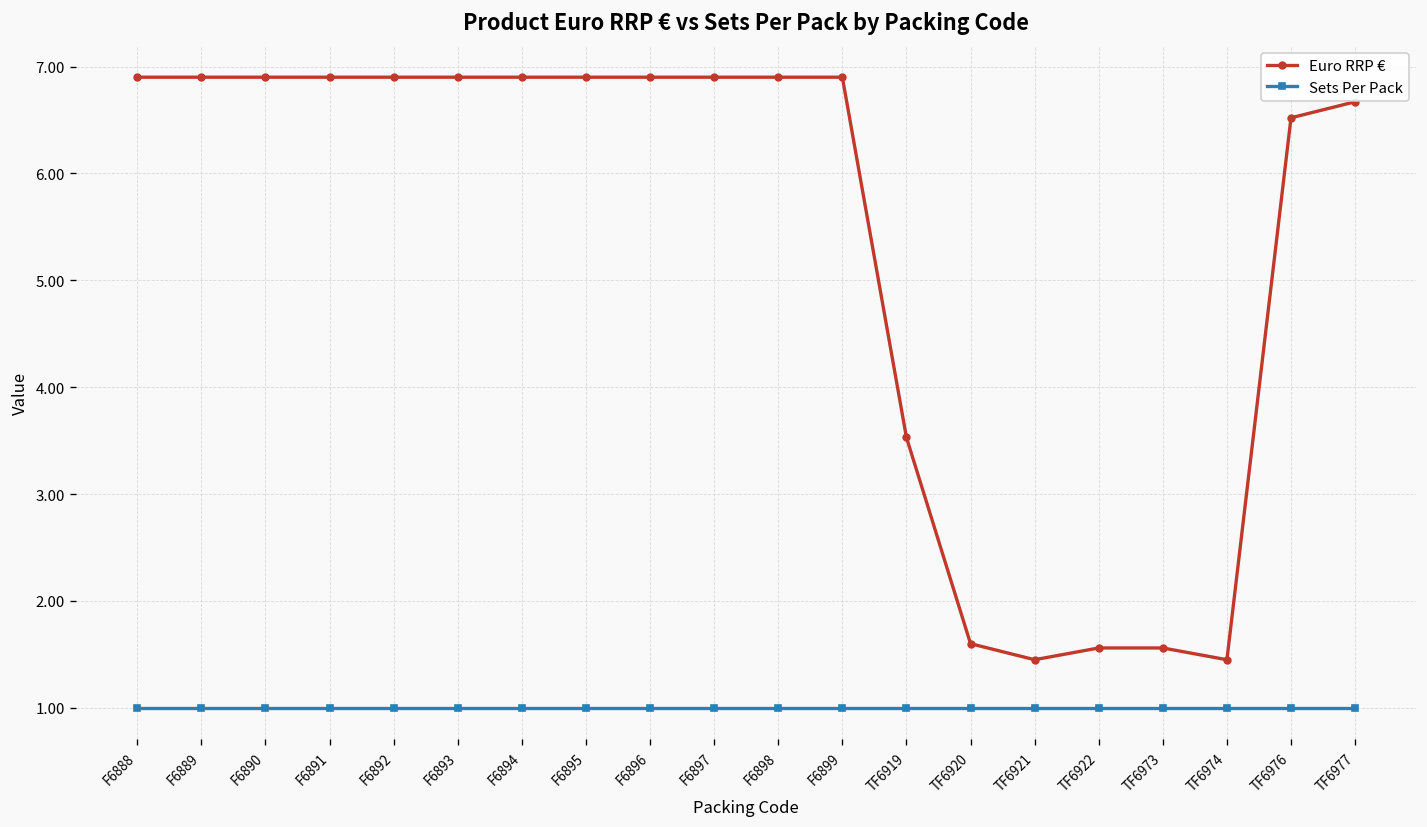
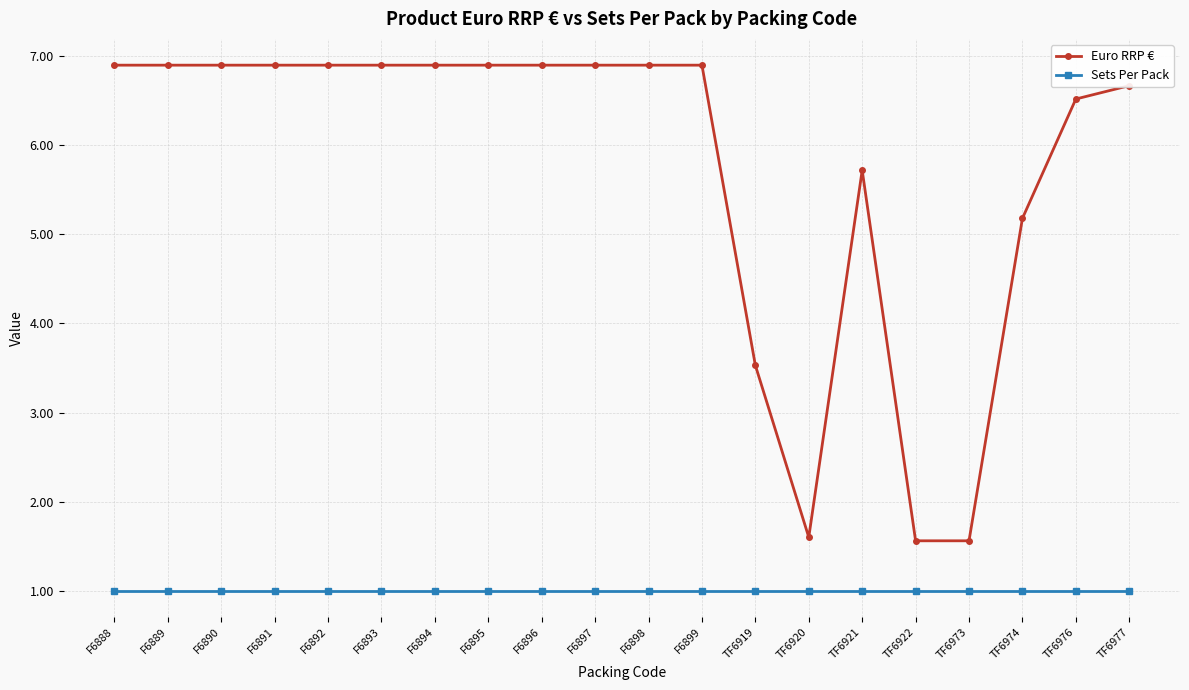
Euro RRP €, TF6921: 1.5 -> 5.7
Euro RRP €, TF6974: 1.5 -> 5.2
